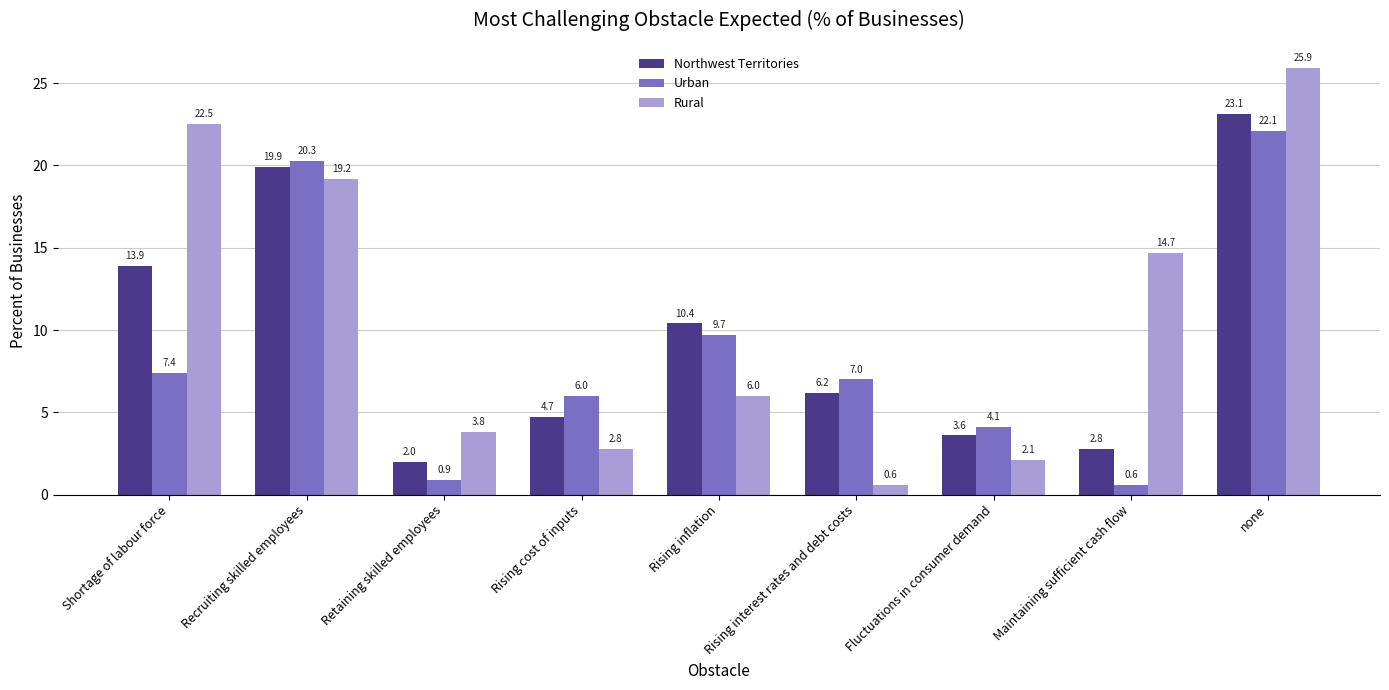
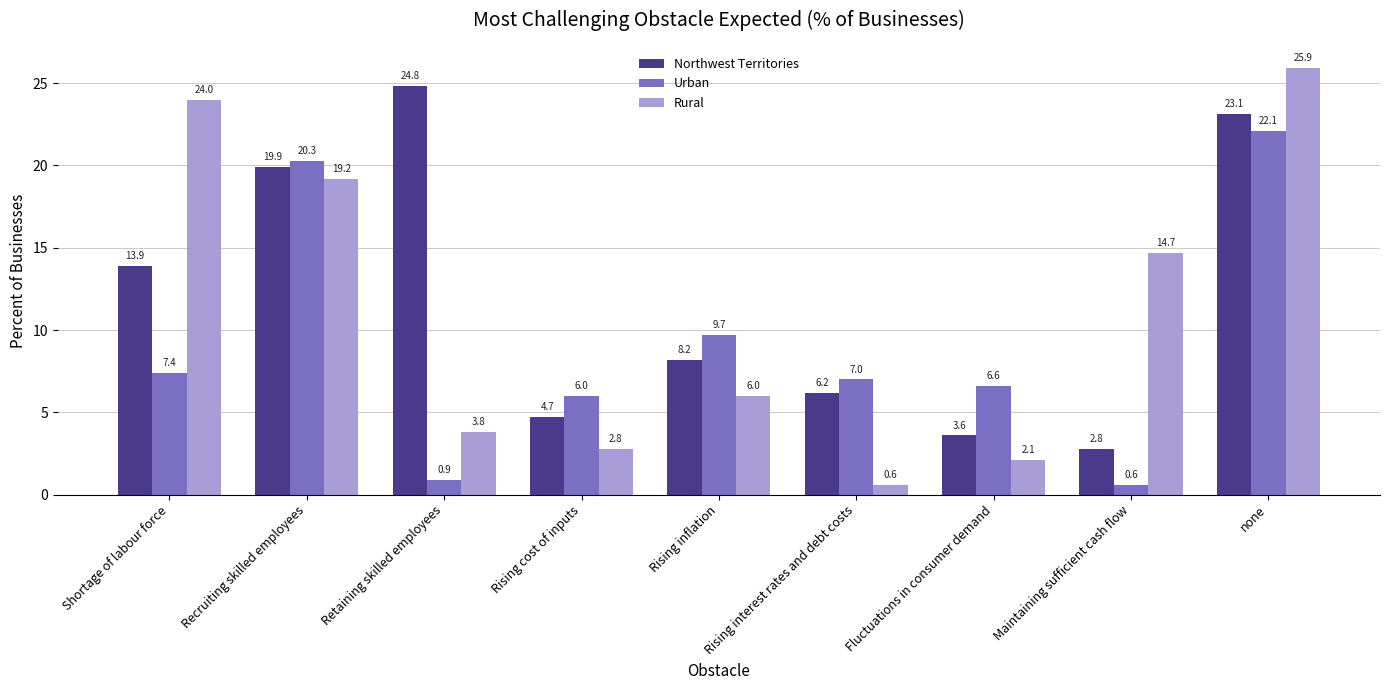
Rural, Shortage of labour force: 22.5 -> 24.0
Northwest Territories, Retaining skilled employees: 2.0 -> 24.8
Northwest Territories, Rising inflation: 10.4 -> 8.2
Urban, Fluctuations in consumer demand: 4.1 -> 6.6
